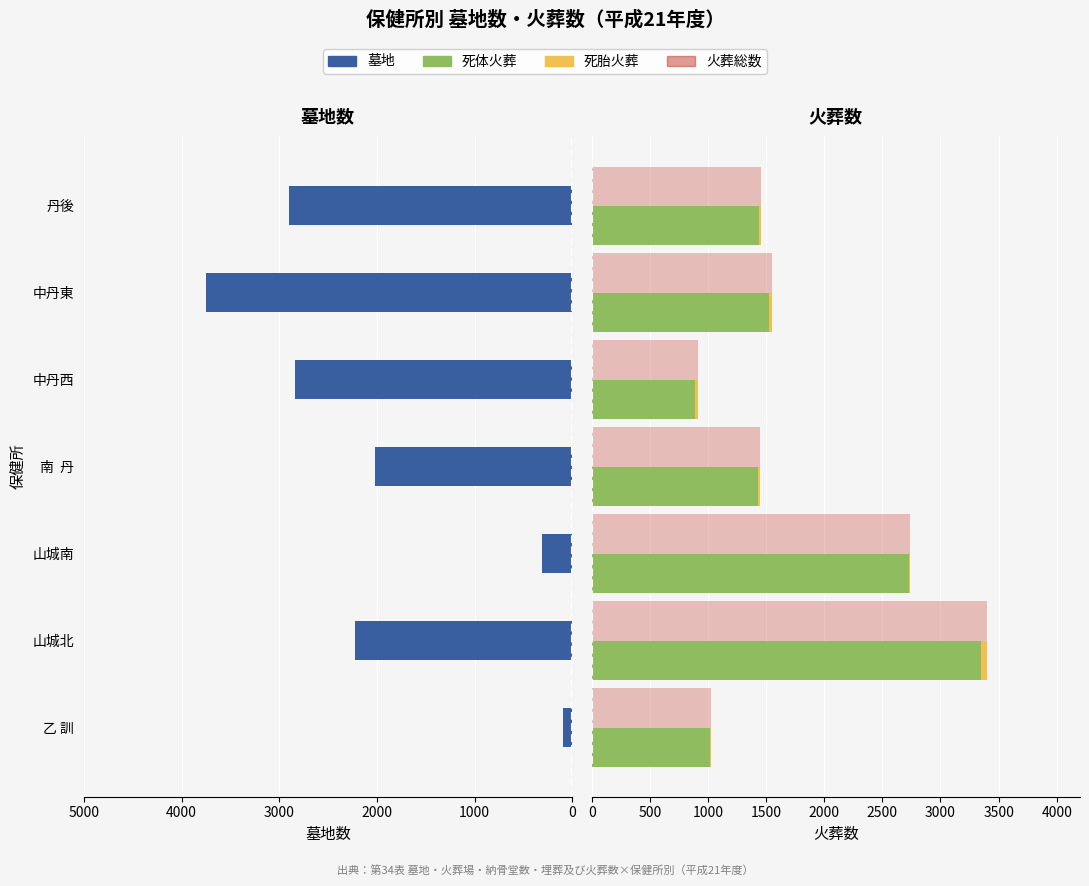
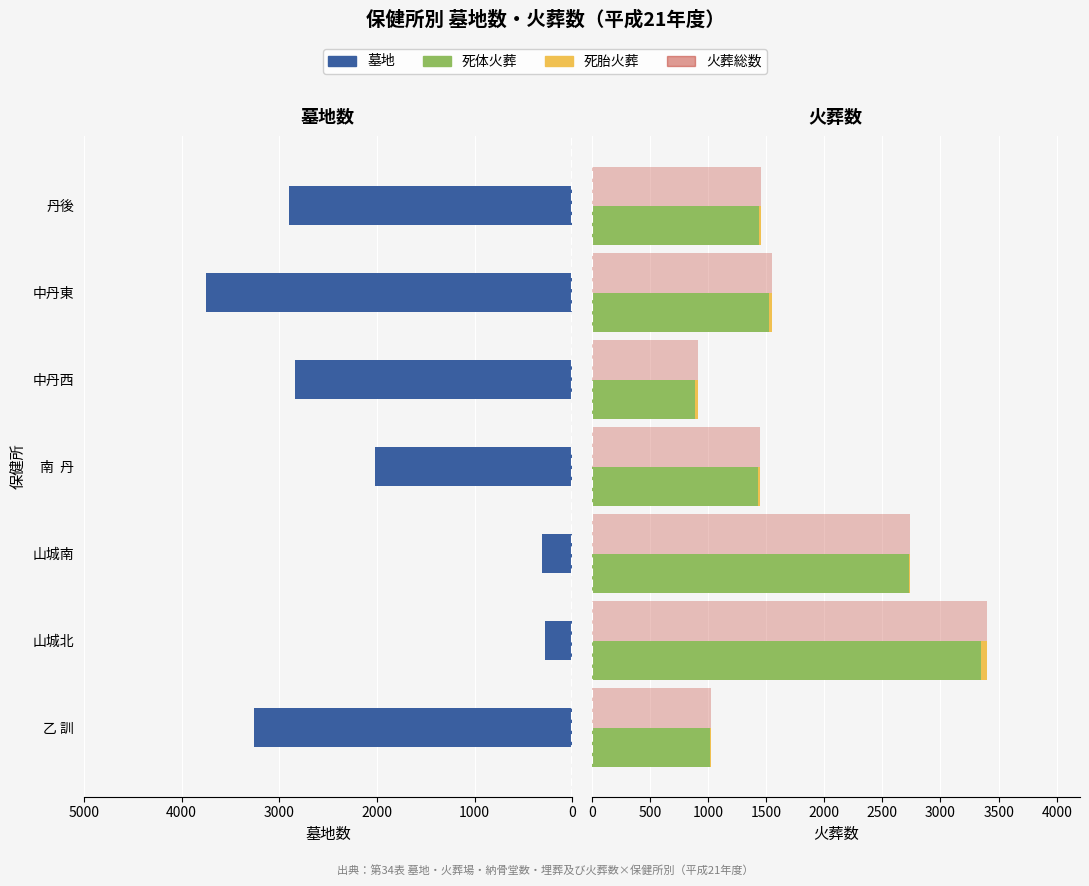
墓地数, 山城北: 2200 -> 300
墓地数, 乙 訓: 100 -> 3300
